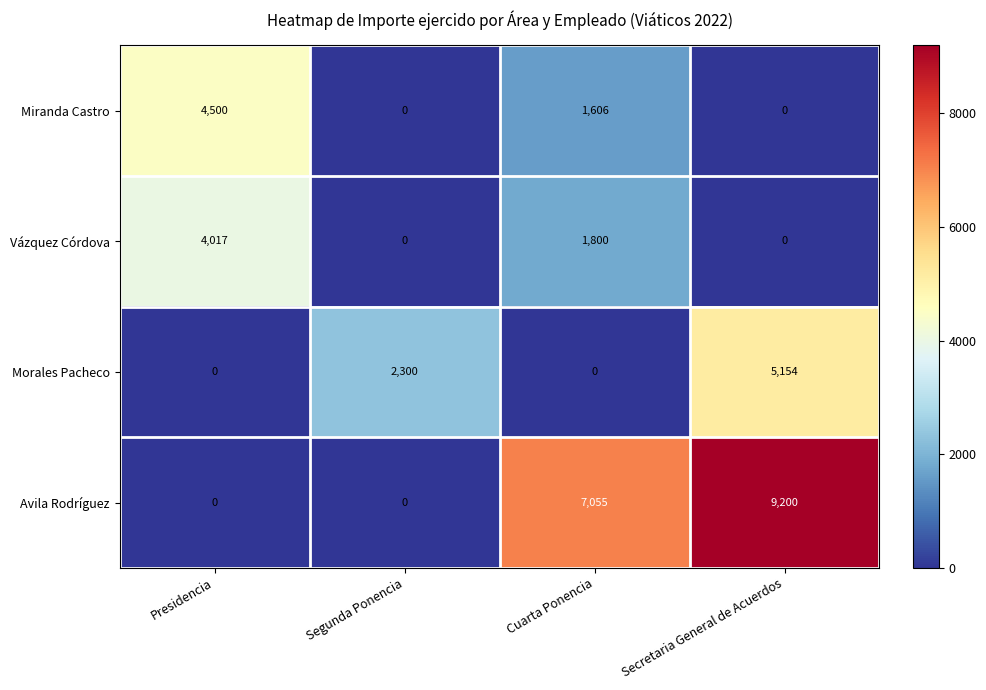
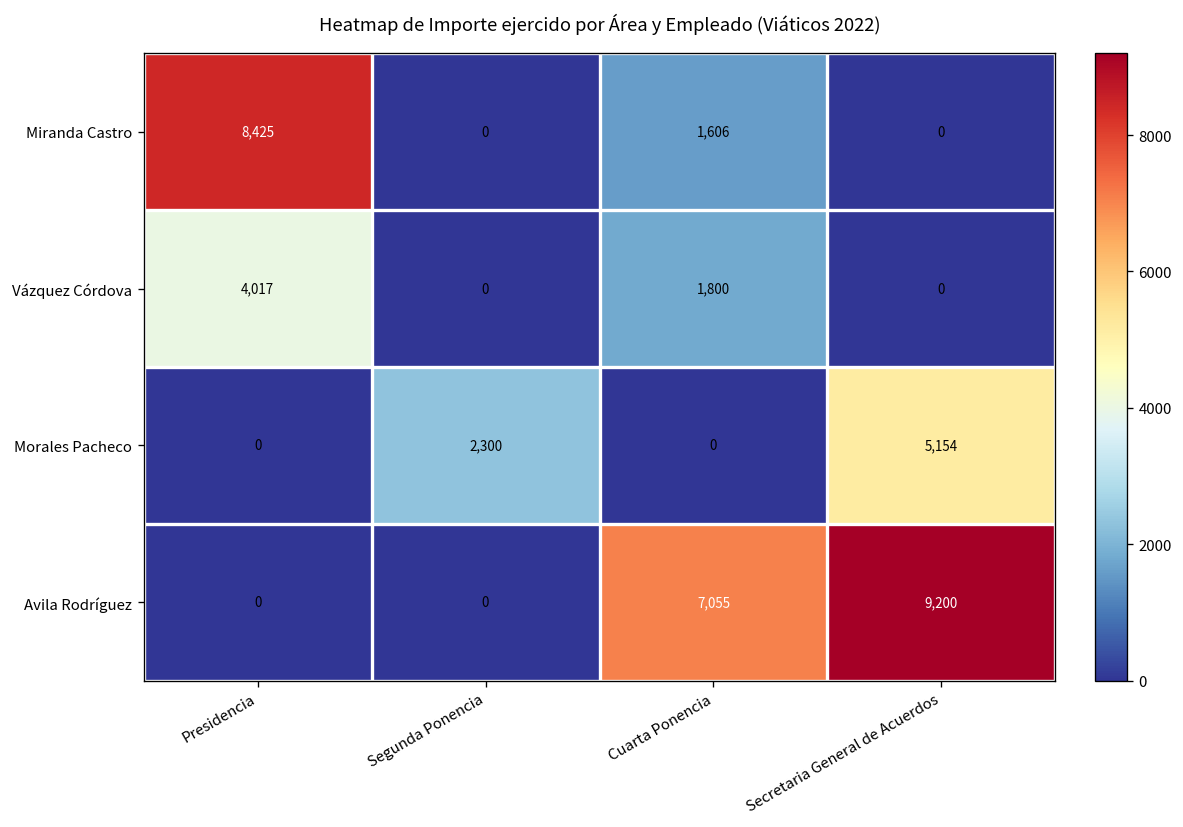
Miranda Castro, Presidencia: 4,500 -> 8,425
